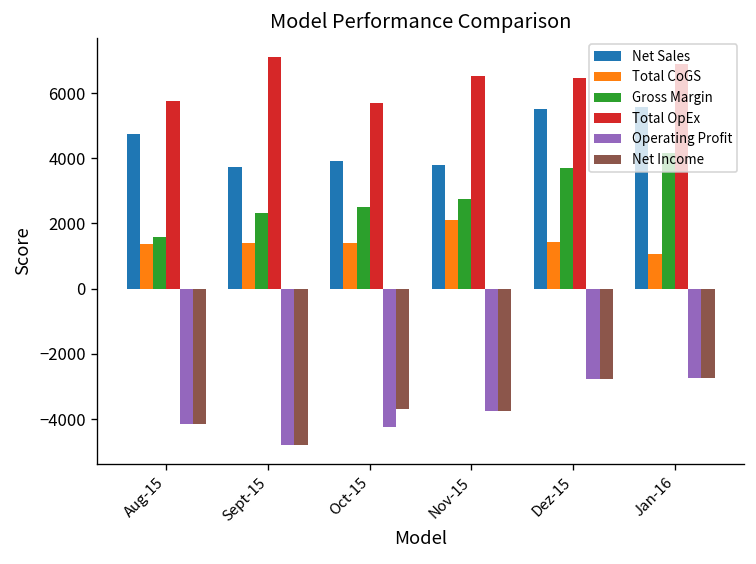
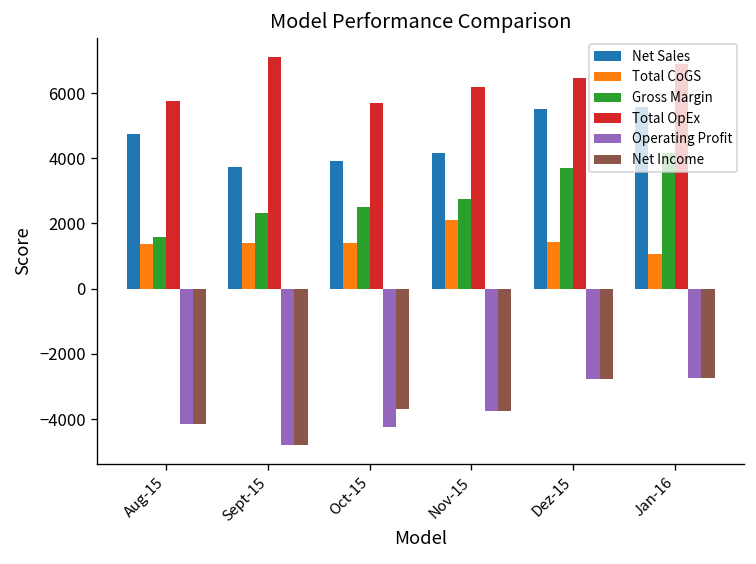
Net Sales, Nov-15: 3800 -> 4200
Total OpEx, Nov-15: 6500 -> 6200
